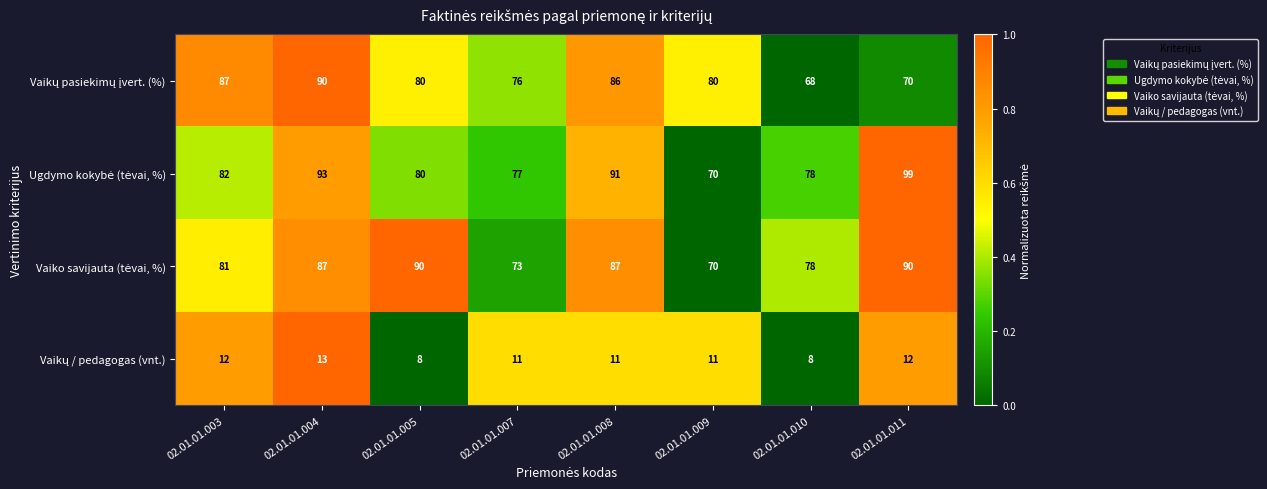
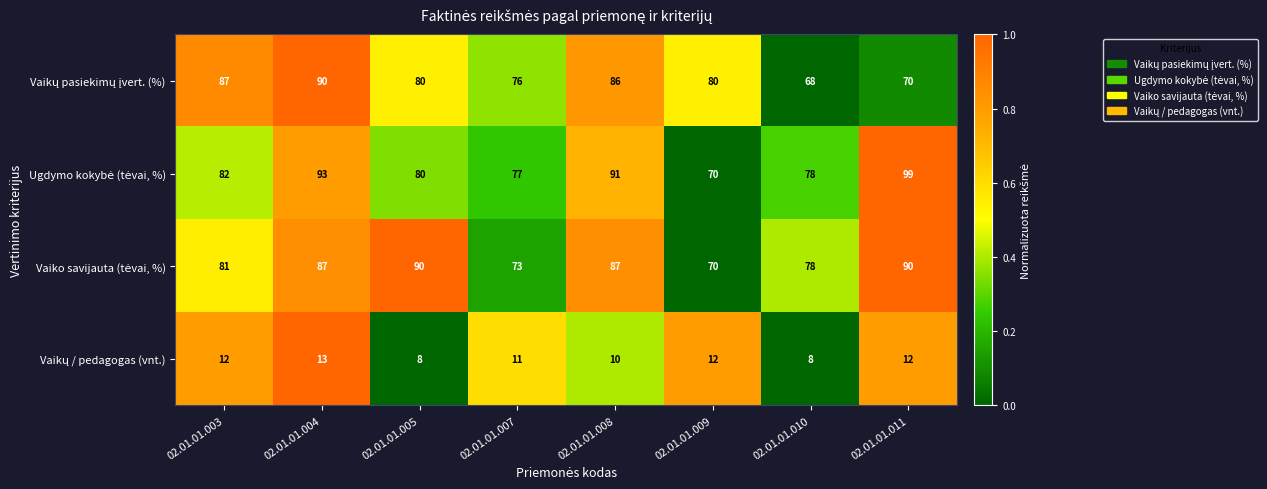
Vaikų / pedagogas (vnt.), 02.01.01.008: 11 -> 10
Vaikų / pedagogas (vnt.), 02.01.01.009: 11 -> 12
